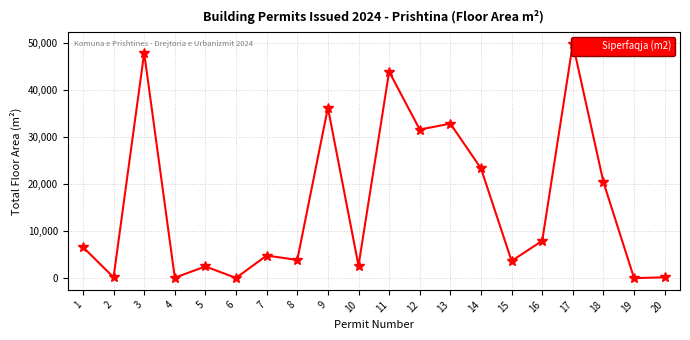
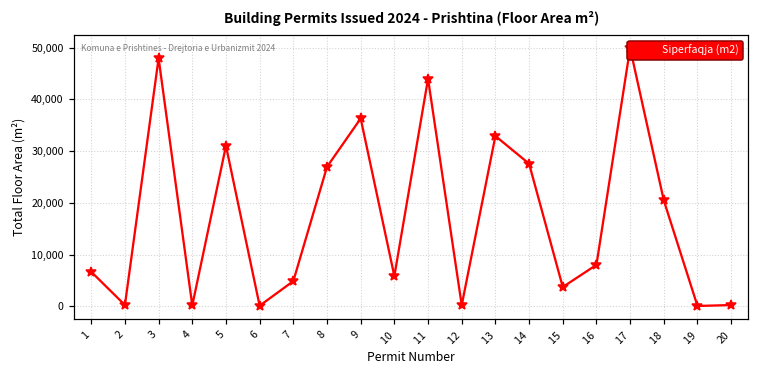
5: 3,000 -> 31,000
8: 4,000 -> 27,000
10: 3,000 -> 6,000
12: 32,000 -> 0
14: 23,000 -> 28,000
